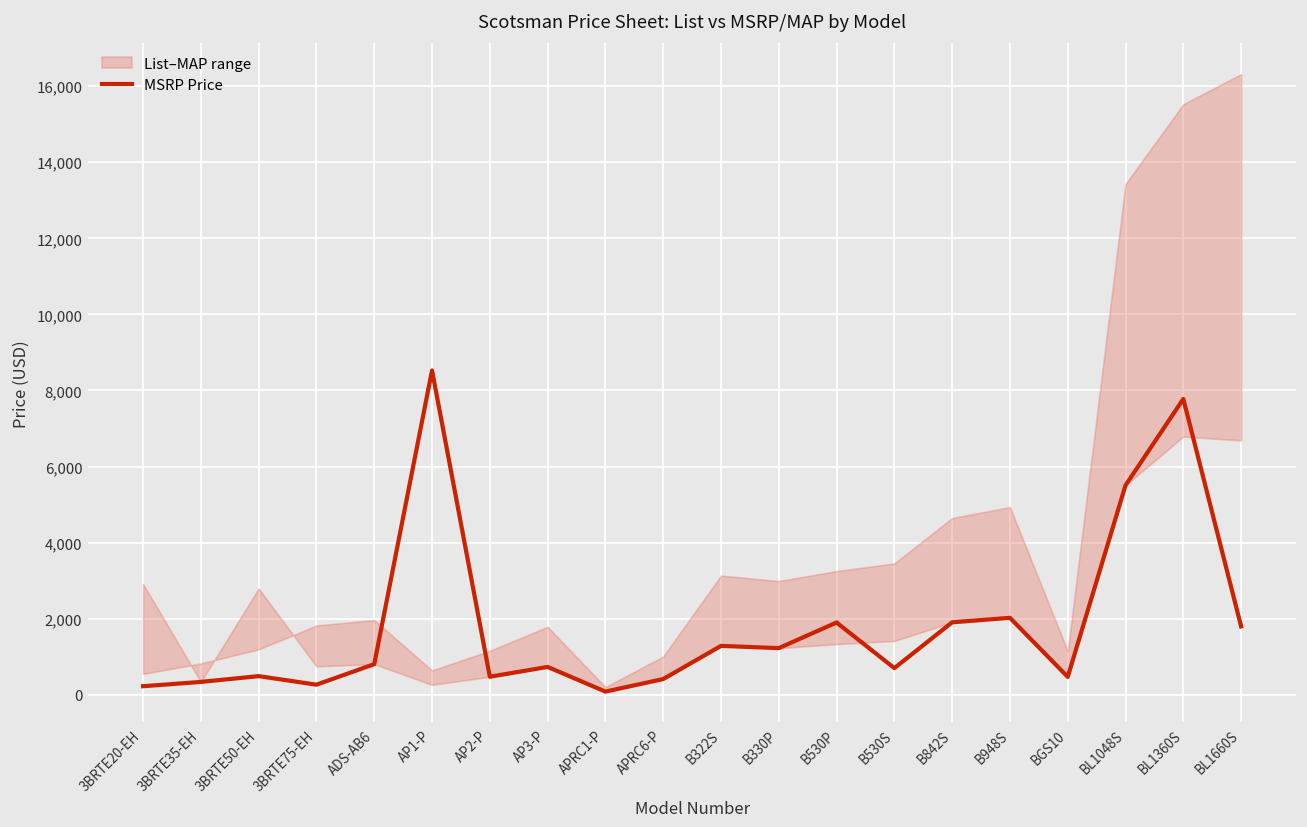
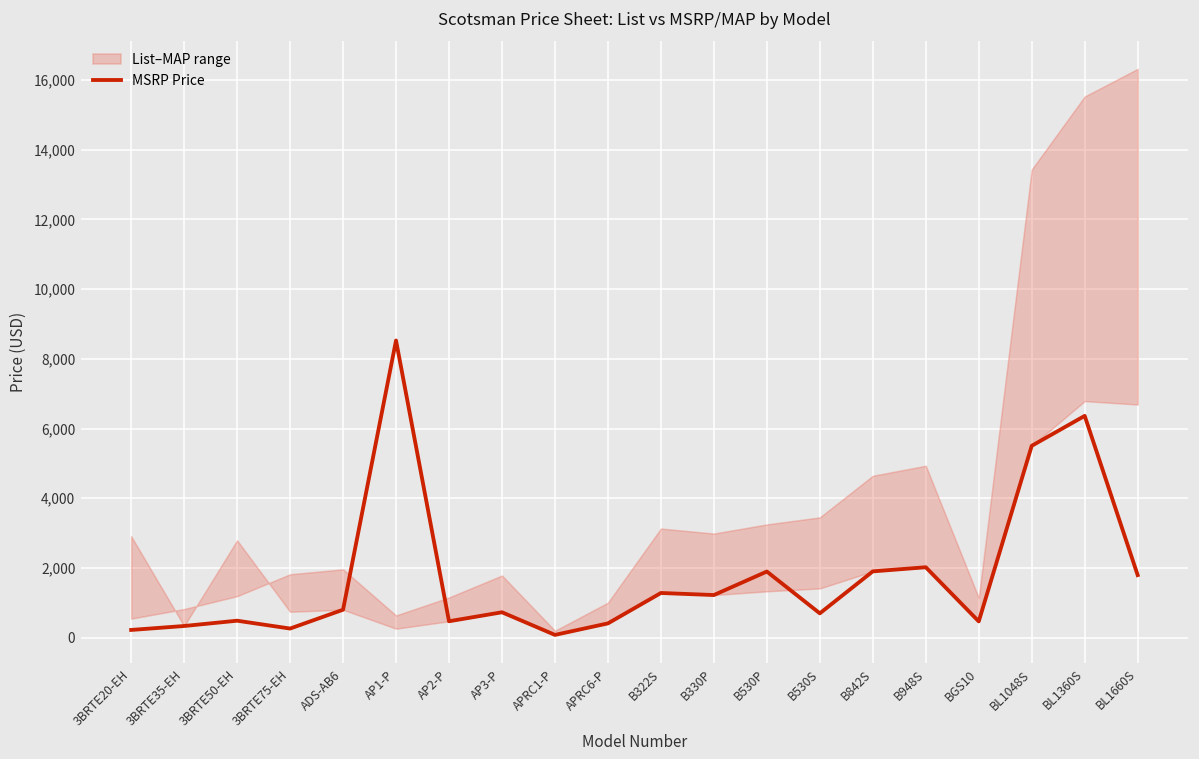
MSRP Price, BL1360S: 7,800 -> 6,400
